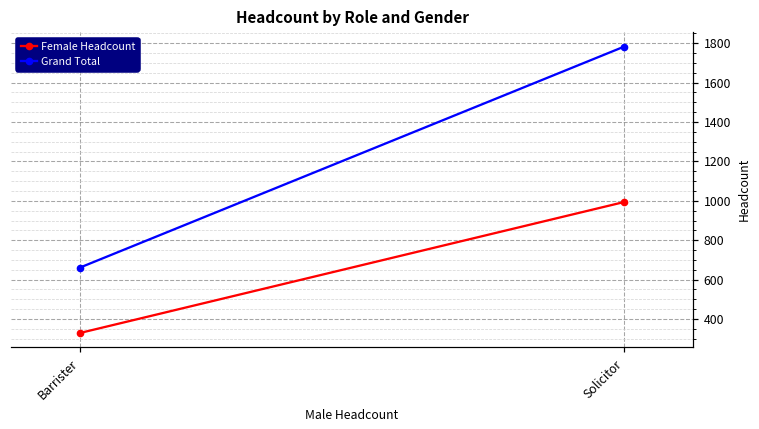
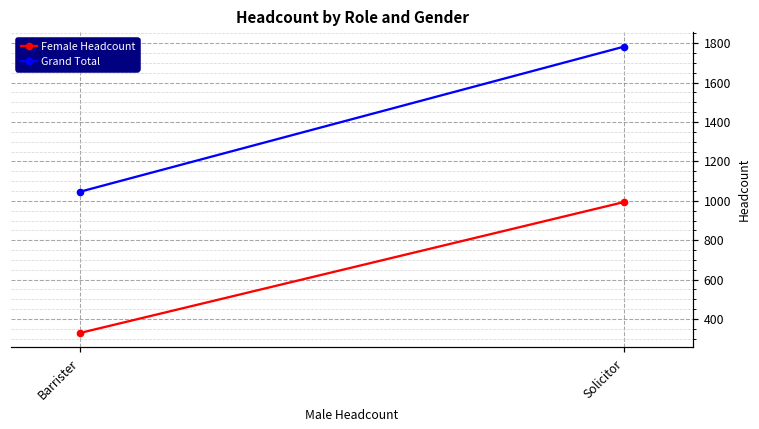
Grand Total, Barrister: 660 -> 1050
